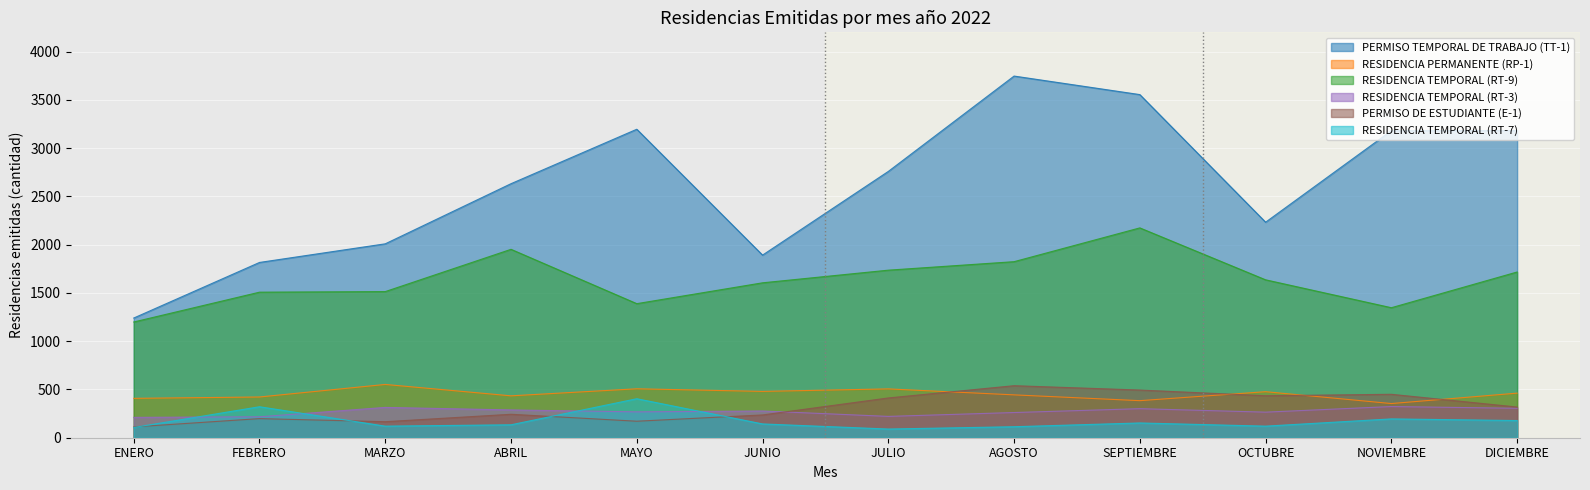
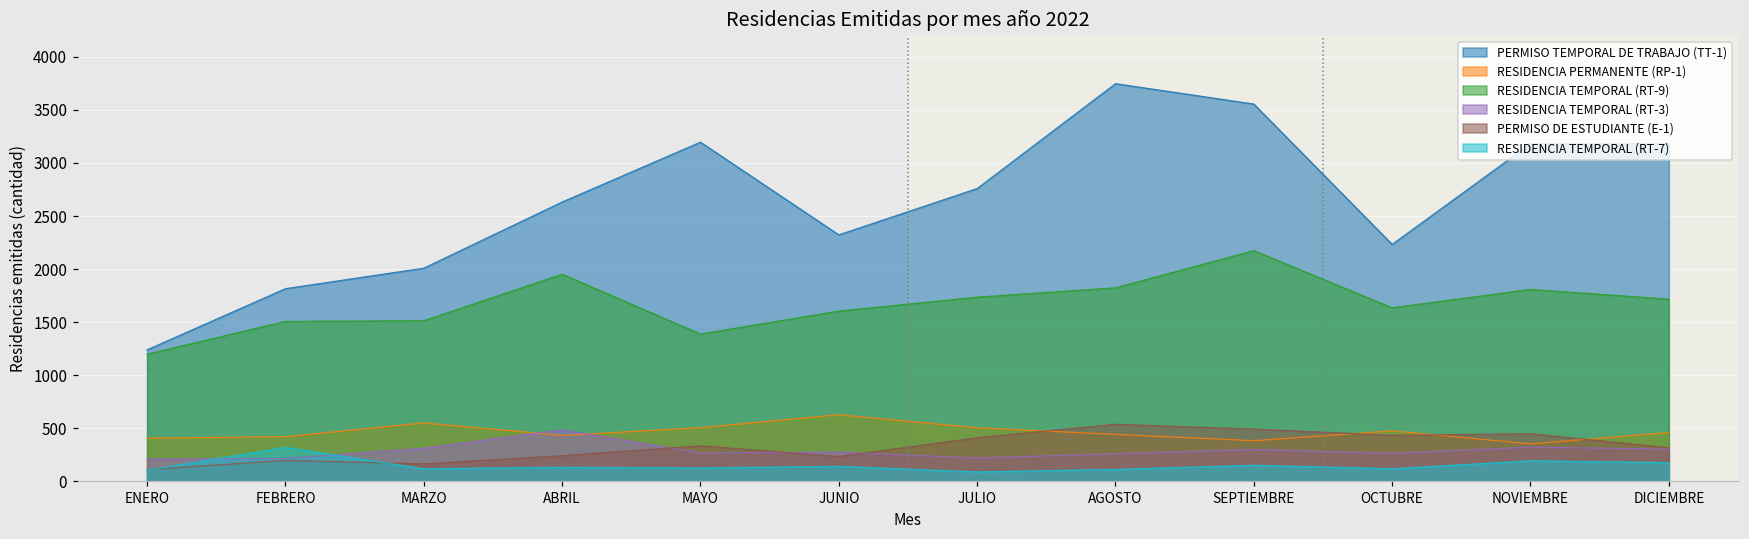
RESIDENCIA TEMPORAL (RT-3), ABRIL: 300 -> 500
PERMISO DE ESTUDIANTE (E-1), MAYO: 200 -> 300
RESIDENCIA TEMPORAL (RT-7), MAYO: 400 -> 100
PERMISO TEMPORAL DE TRABAJO (TT-1), JUNIO: 1900 -> 2300
RESIDENCIA PERMANENTE (RP-1), JUNIO: 500 -> 600
RESIDENCIA TEMPORAL (RT-9), NOVIEMBRE: 1300 -> 1800
